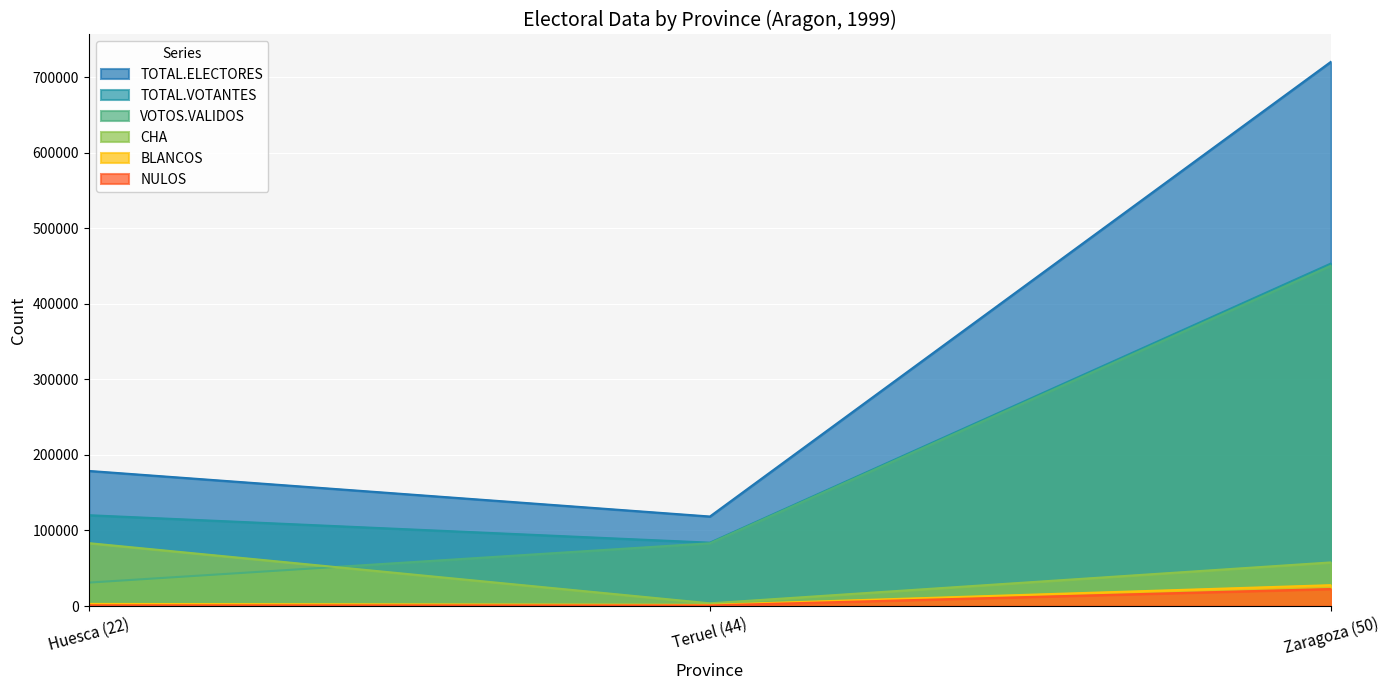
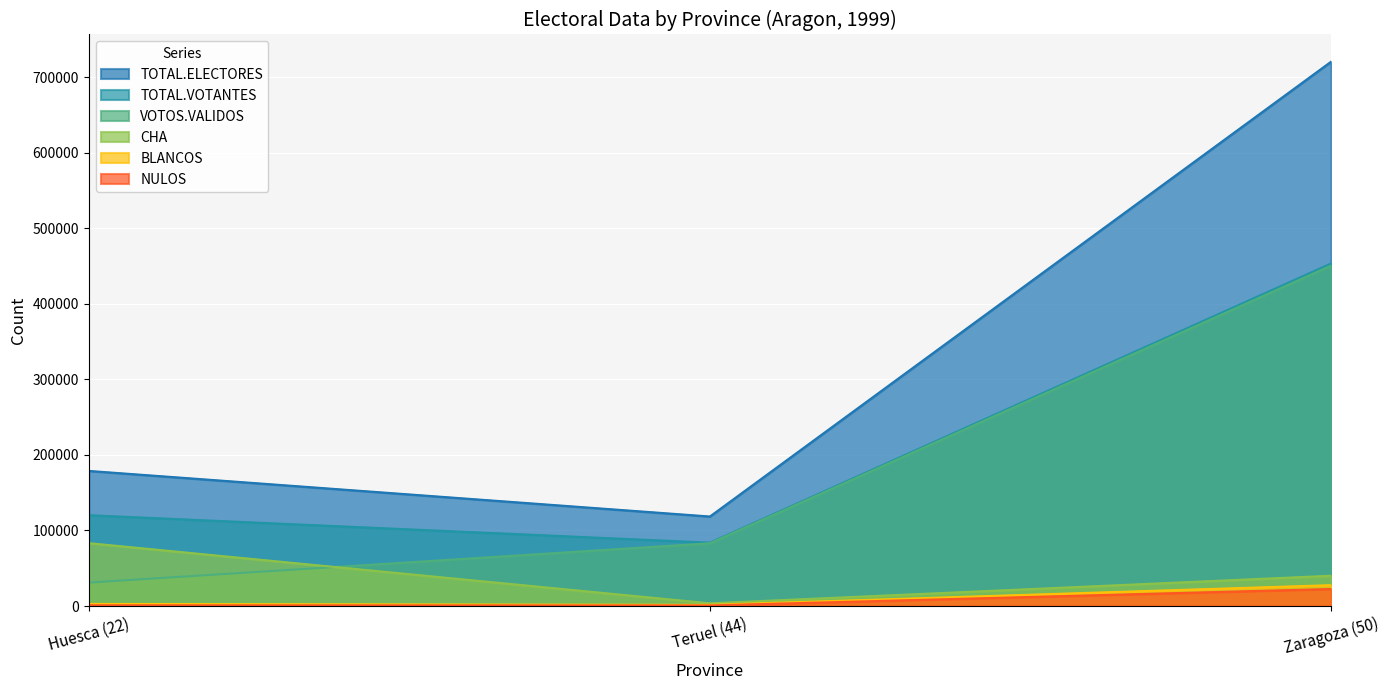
CHA, Zaragoza (50): 60000 -> 40000
